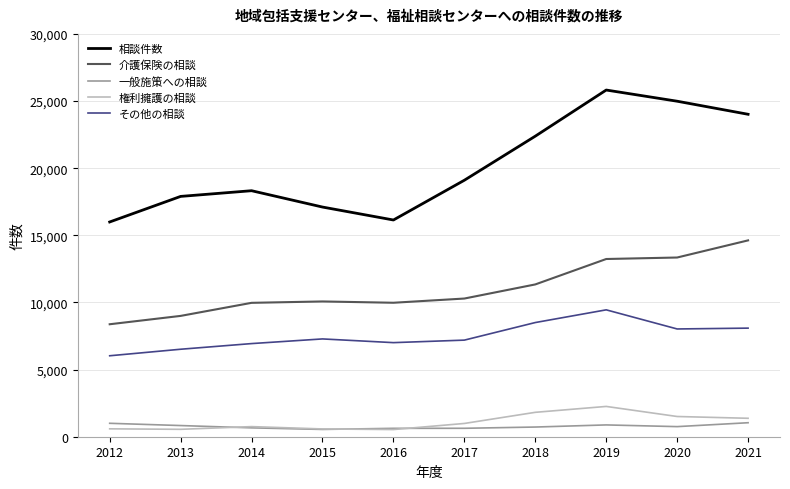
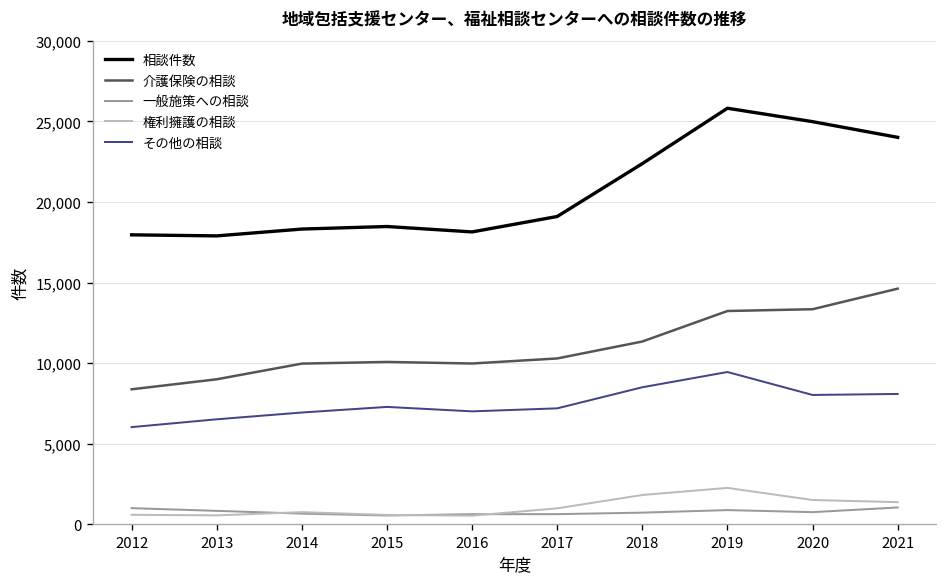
相談件数, 2012: 16,000 -> 18,000
相談件数, 2015: 17,100 -> 18,500
相談件数, 2016: 16,100 -> 18,100
